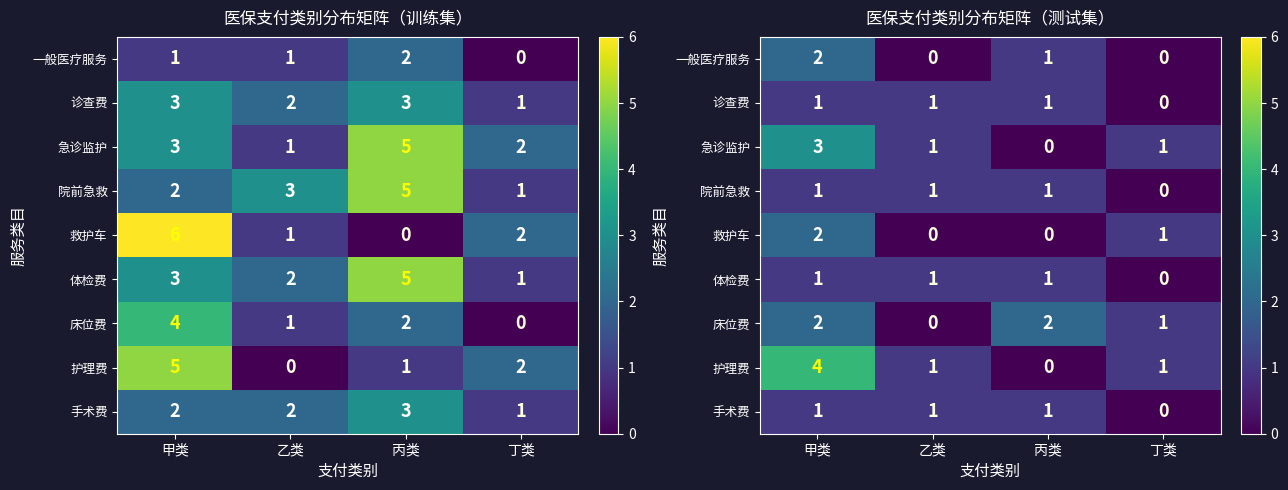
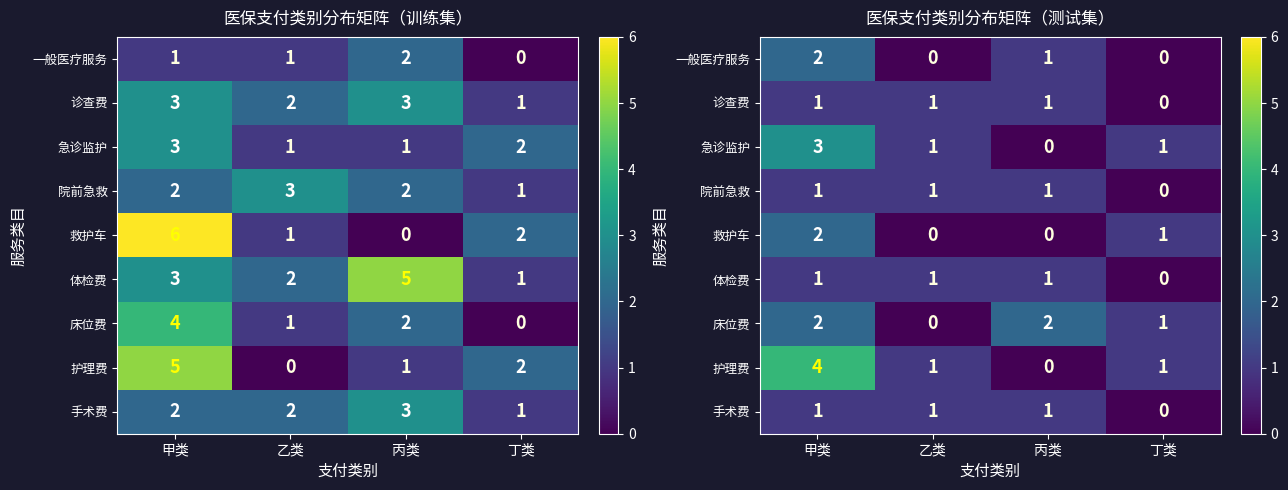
医保支付类别分布矩阵（训练集）, 急诊监护, 丙类: 5 -> 1
医保支付类别分布矩阵（训练集）, 院前急救, 丙类: 5 -> 2
